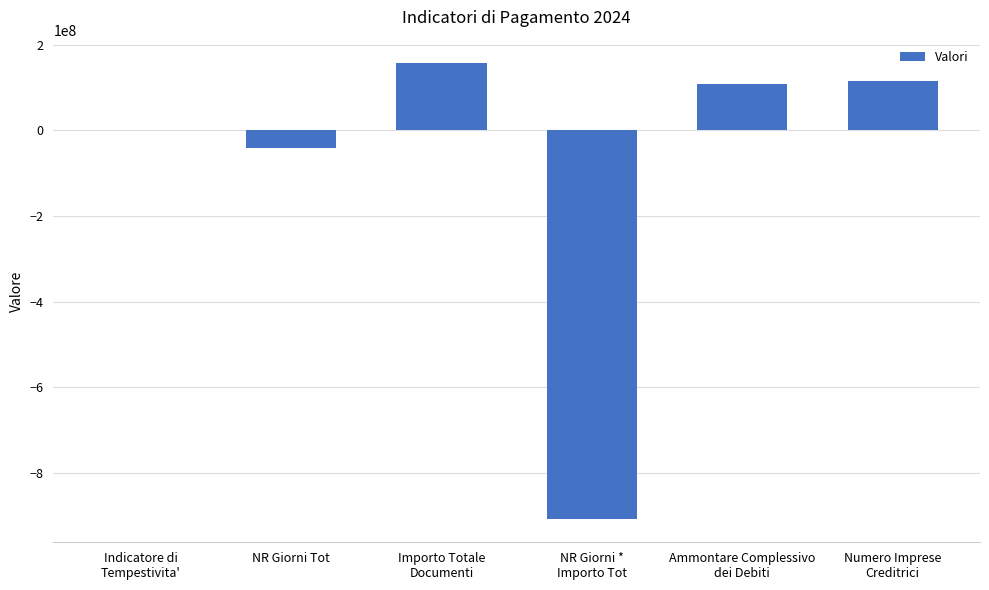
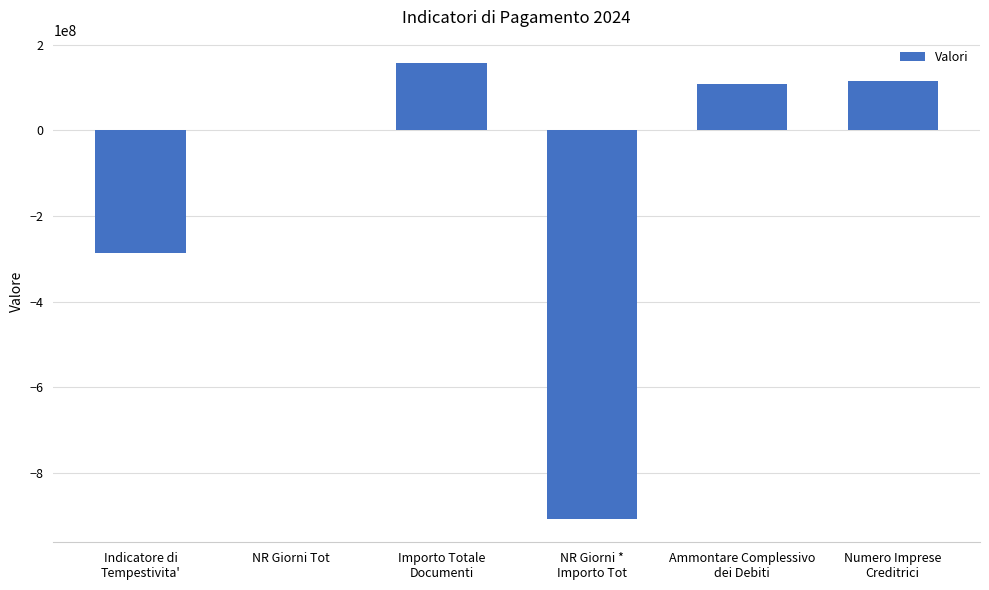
Indicatore di Tempestivita': 0 -> -290000000
NR Giorni Tot: -40000000 -> 0
